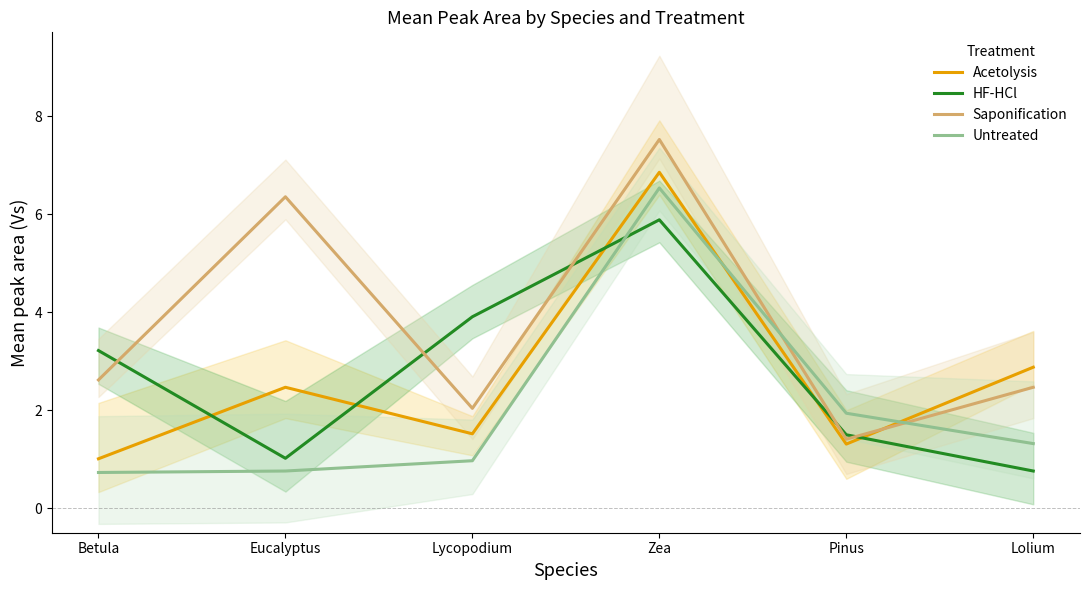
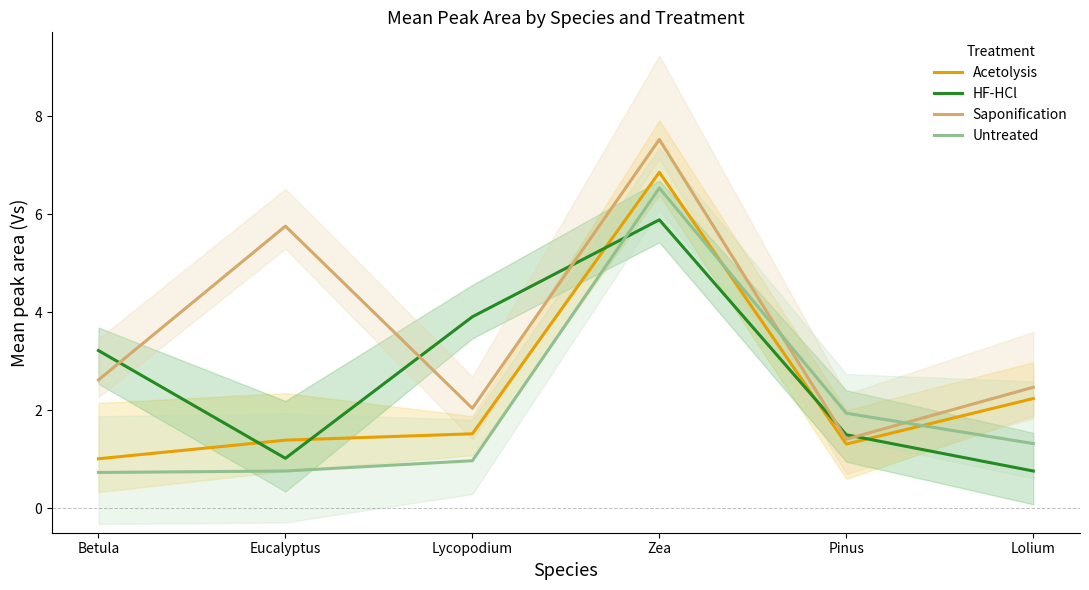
Acetolysis, Eucalyptus: 2.5 -> 1.4
Saponification, Eucalyptus: 6.4 -> 5.8
Acetolysis, Lolium: 2.9 -> 2.2
